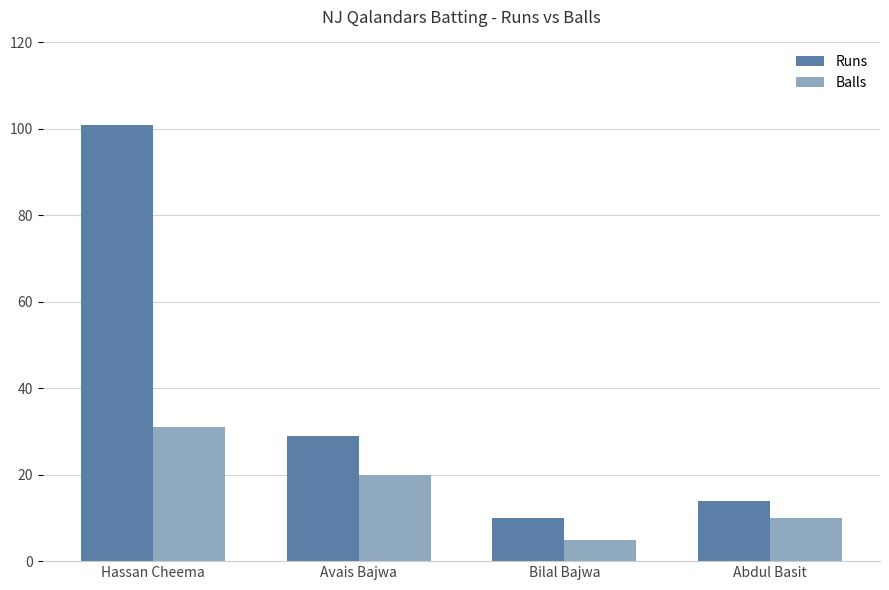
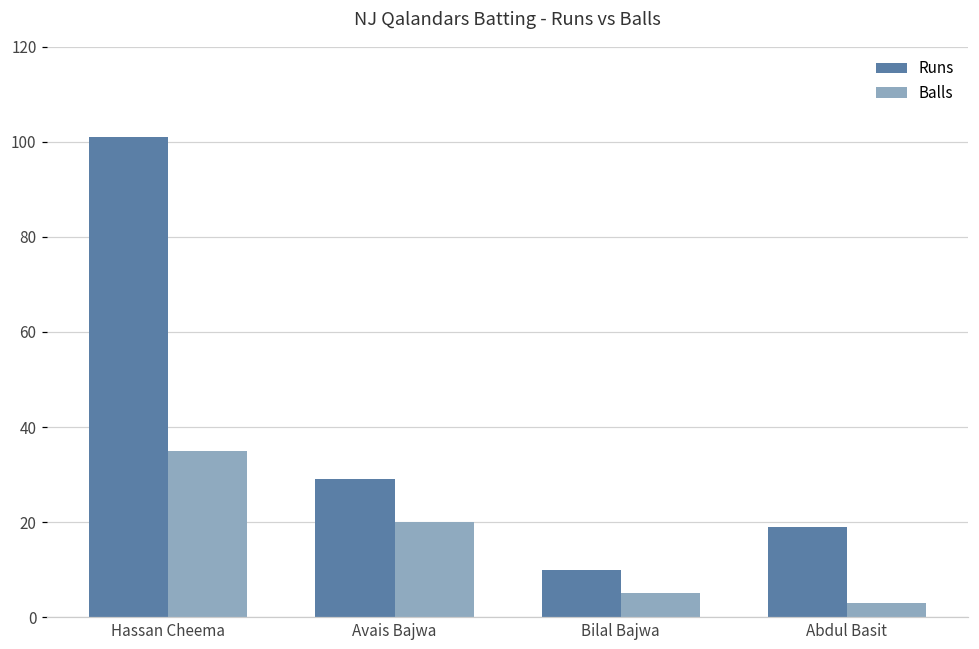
Balls, Hassan Cheema: 31 -> 35
Runs, Abdul Basit: 14 -> 19
Balls, Abdul Basit: 10 -> 3
